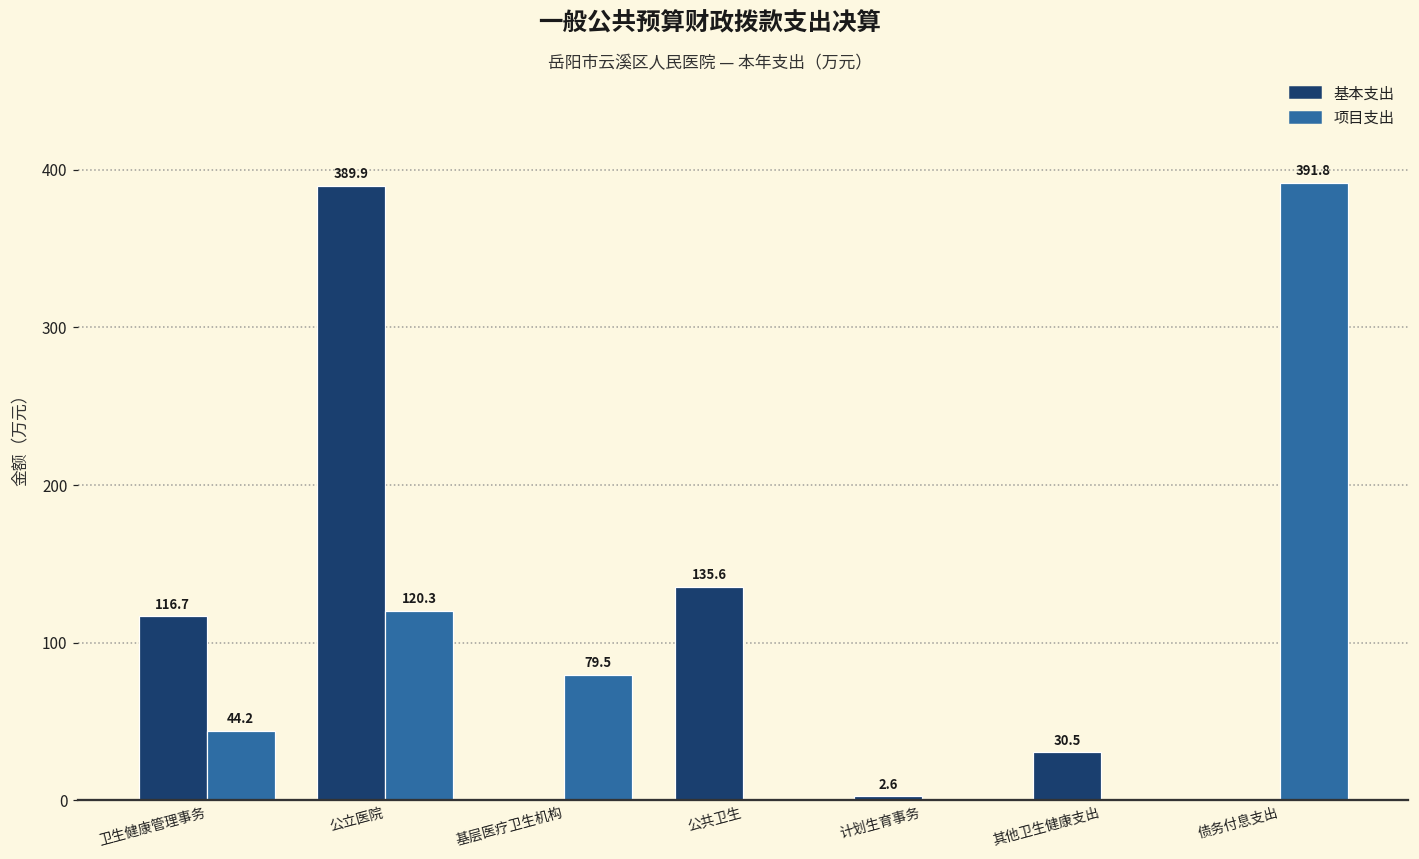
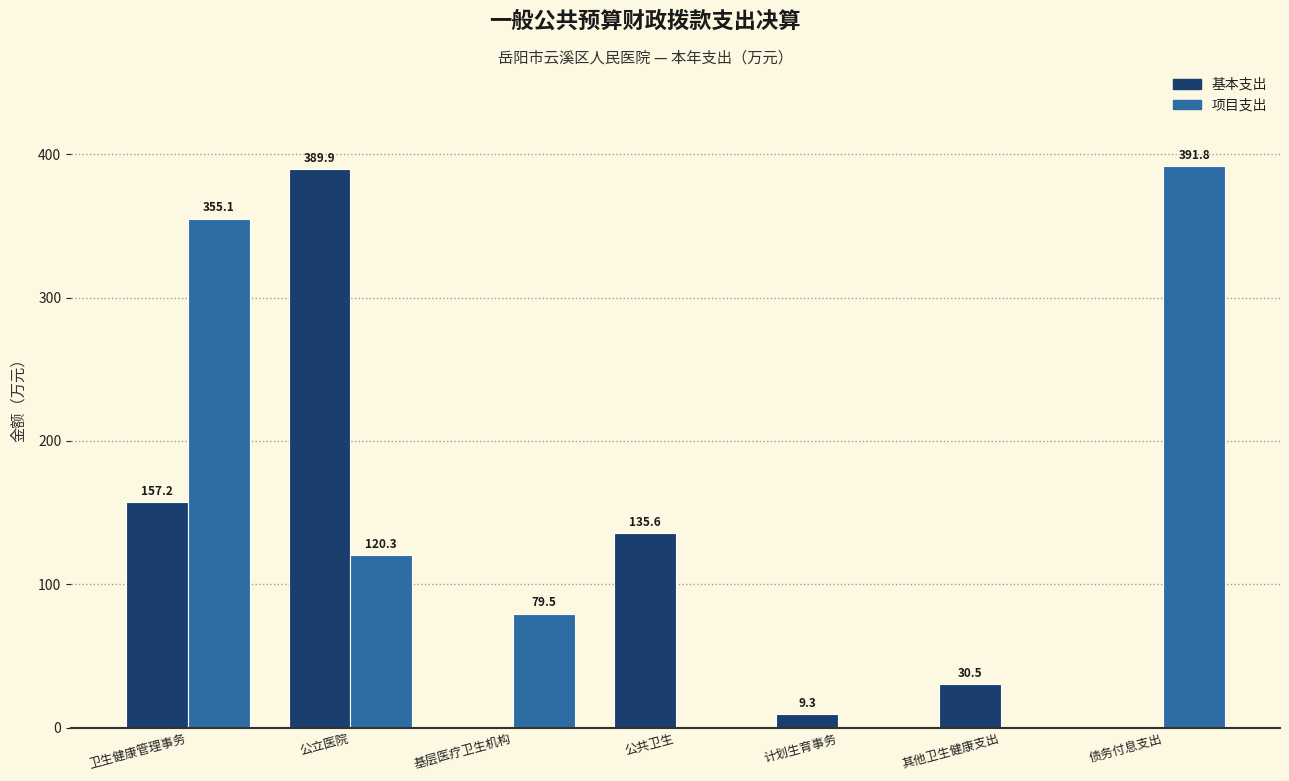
基本支出, 卫生健康管理事务: 116.7 -> 157.2
项目支出, 卫生健康管理事务: 44.2 -> 355.1
基本支出, 计划生育事务: 2.6 -> 9.3
